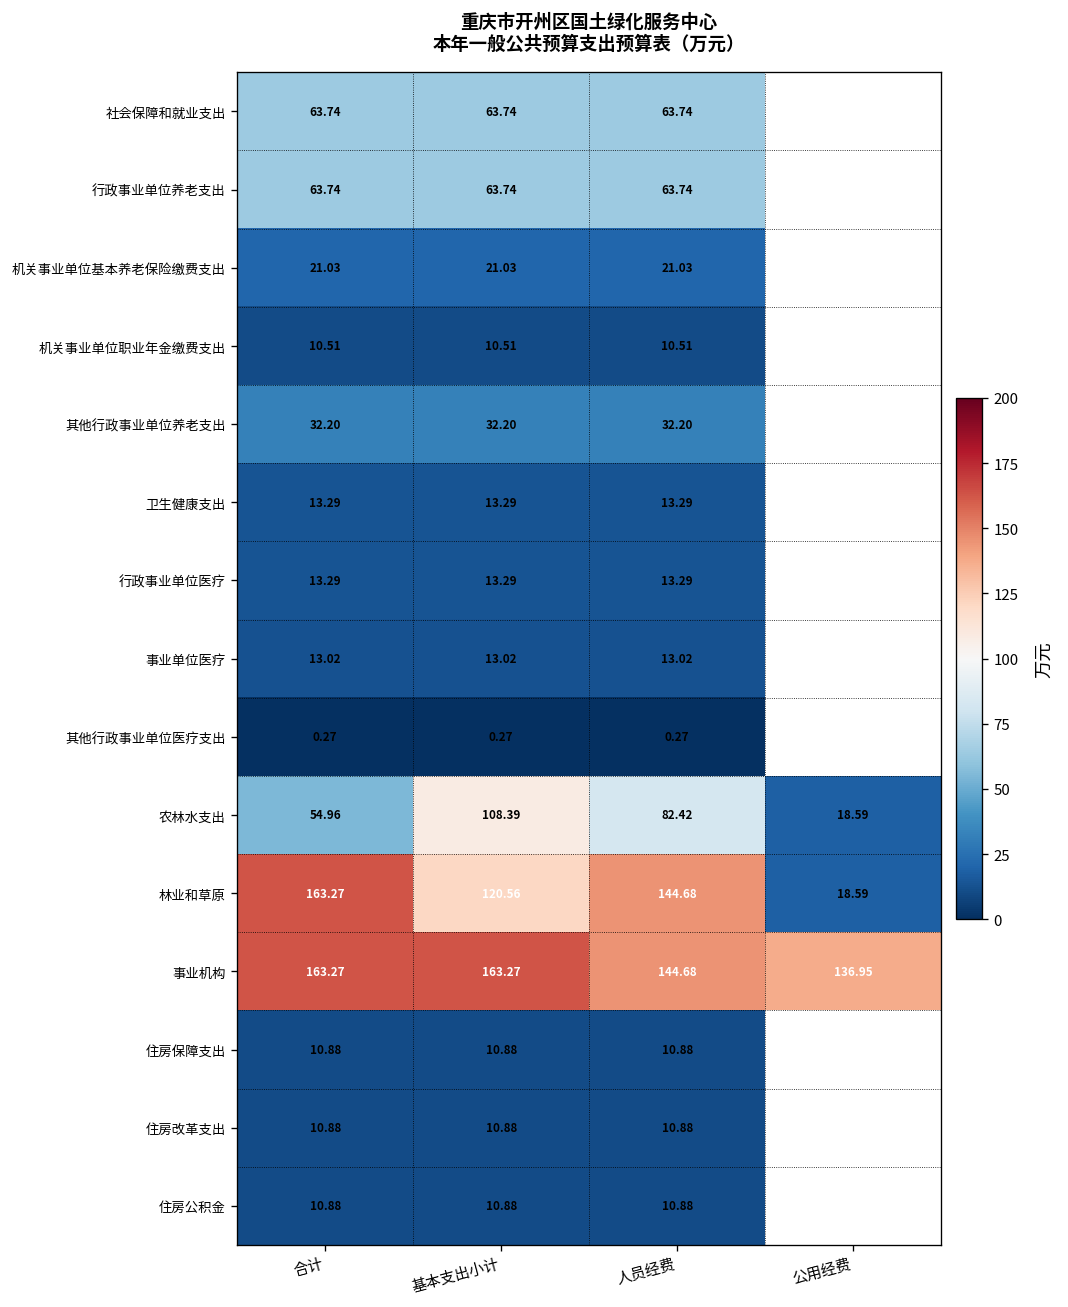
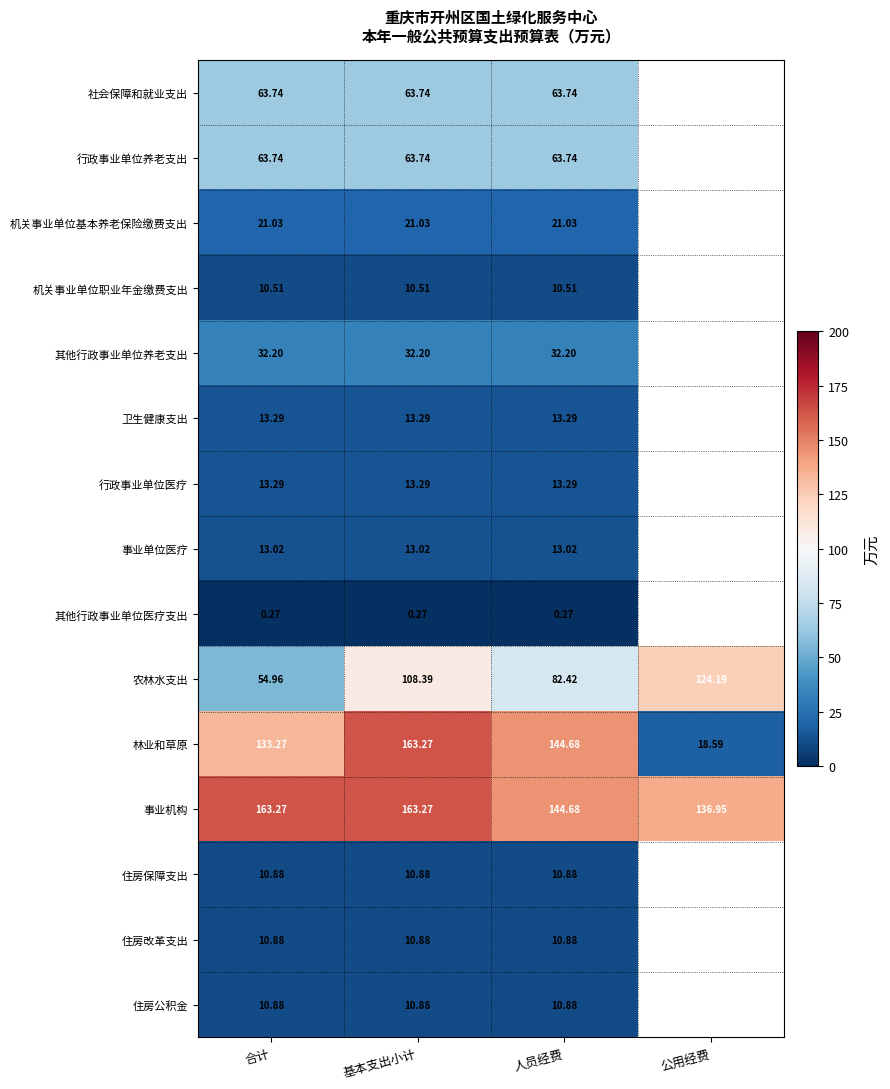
农林水支出, 公用经费: 18.59 -> 124.19
林业和草原, 合计: 163.27 -> 133.27
林业和草原, 基本支出小计: 120.56 -> 163.27
